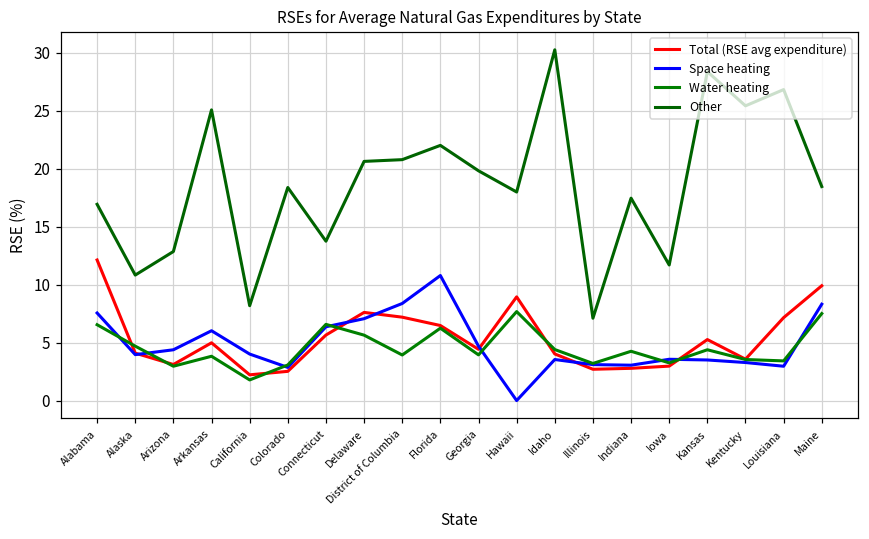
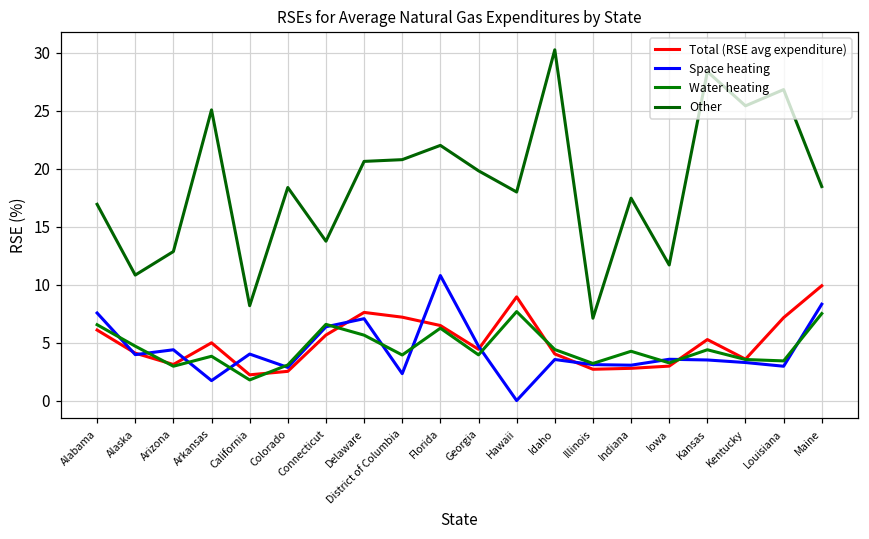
Total (RSE avg expenditure), Alabama: 12.1 -> 6.1
Space heating, Arkansas: 6.0 -> 1.7
Space heating, District of Columbia: 8.4 -> 2.3
